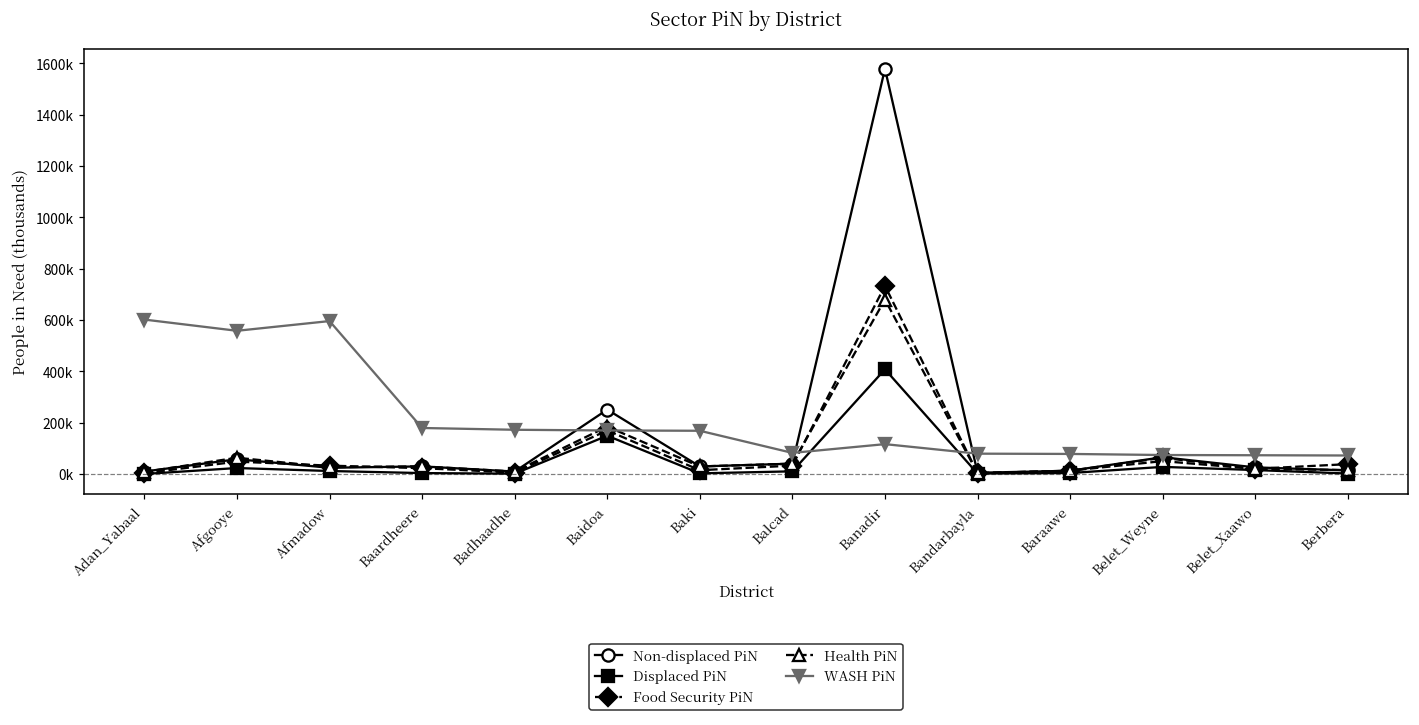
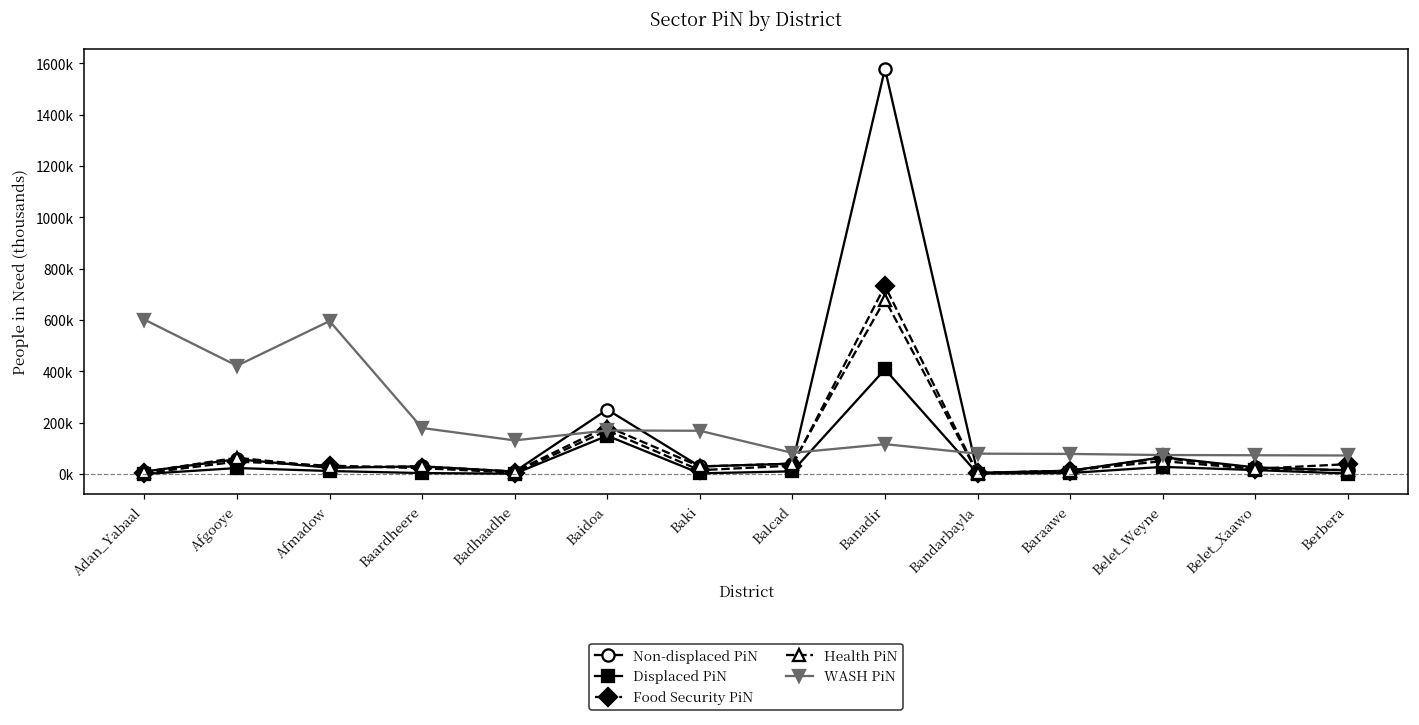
WASH PiN, Afgooye: 560000 -> 420000
WASH PiN, Badhaadhe: 170000 -> 130000
